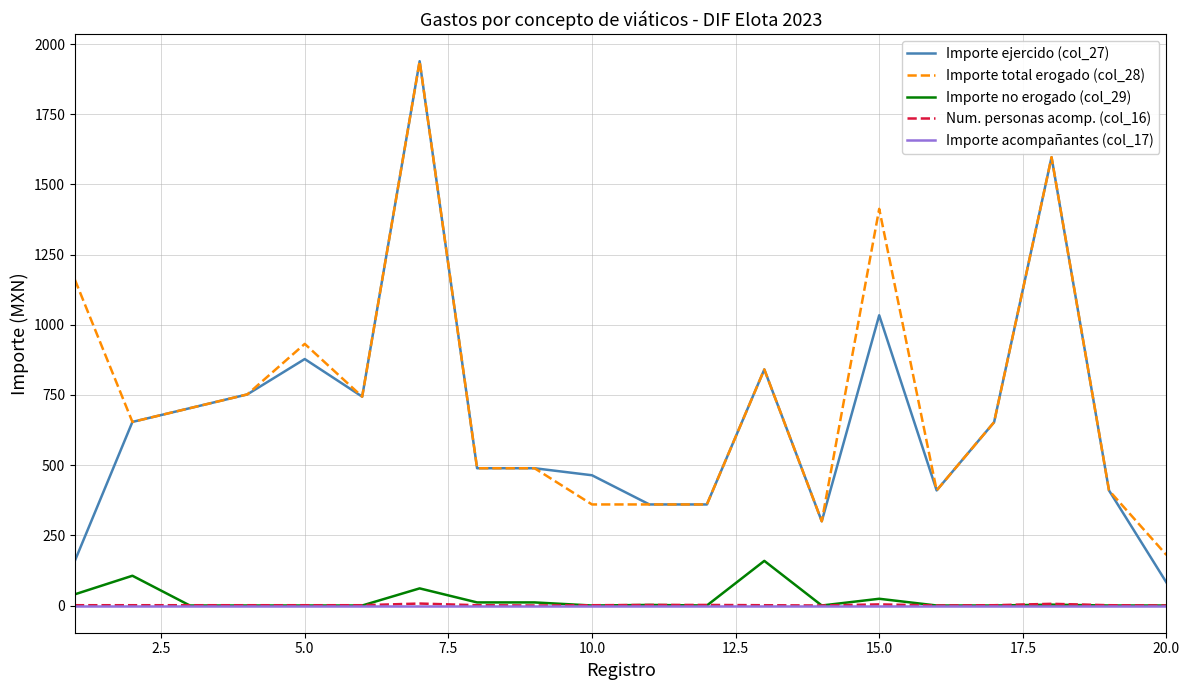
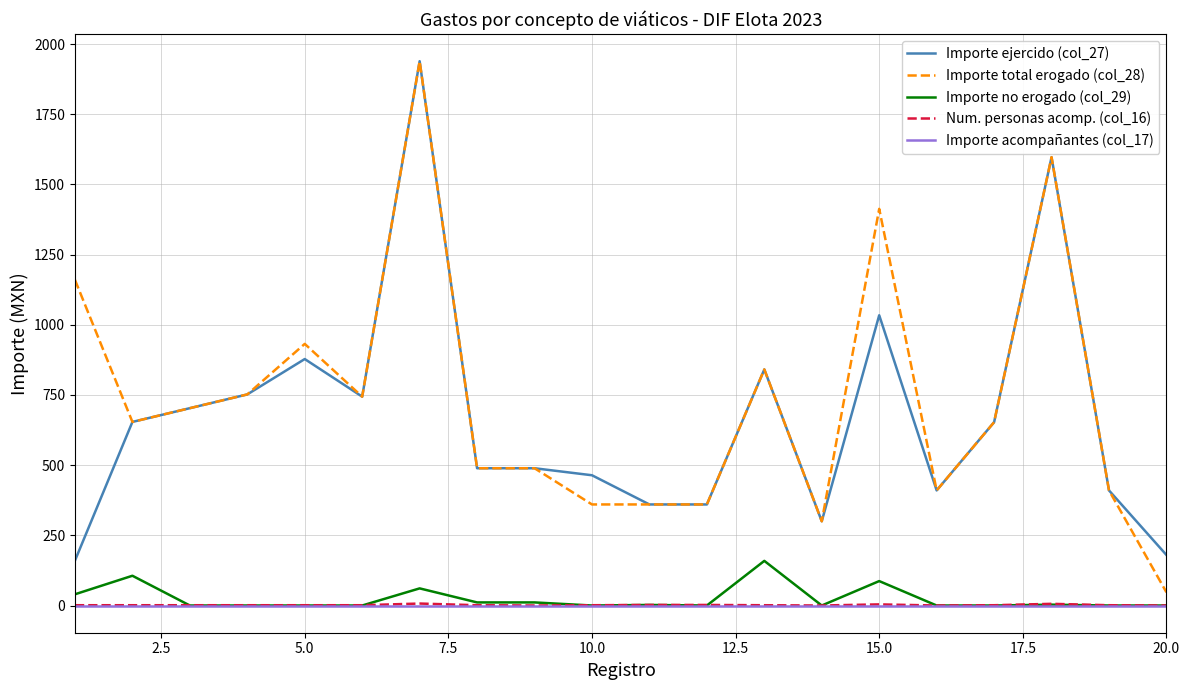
Importe no erogado (col_29), 15.0: 20 -> 90
Importe ejercido (col_27), 20.0: 80 -> 180
Importe total erogado (col_28), 20.0: 180 -> 50
